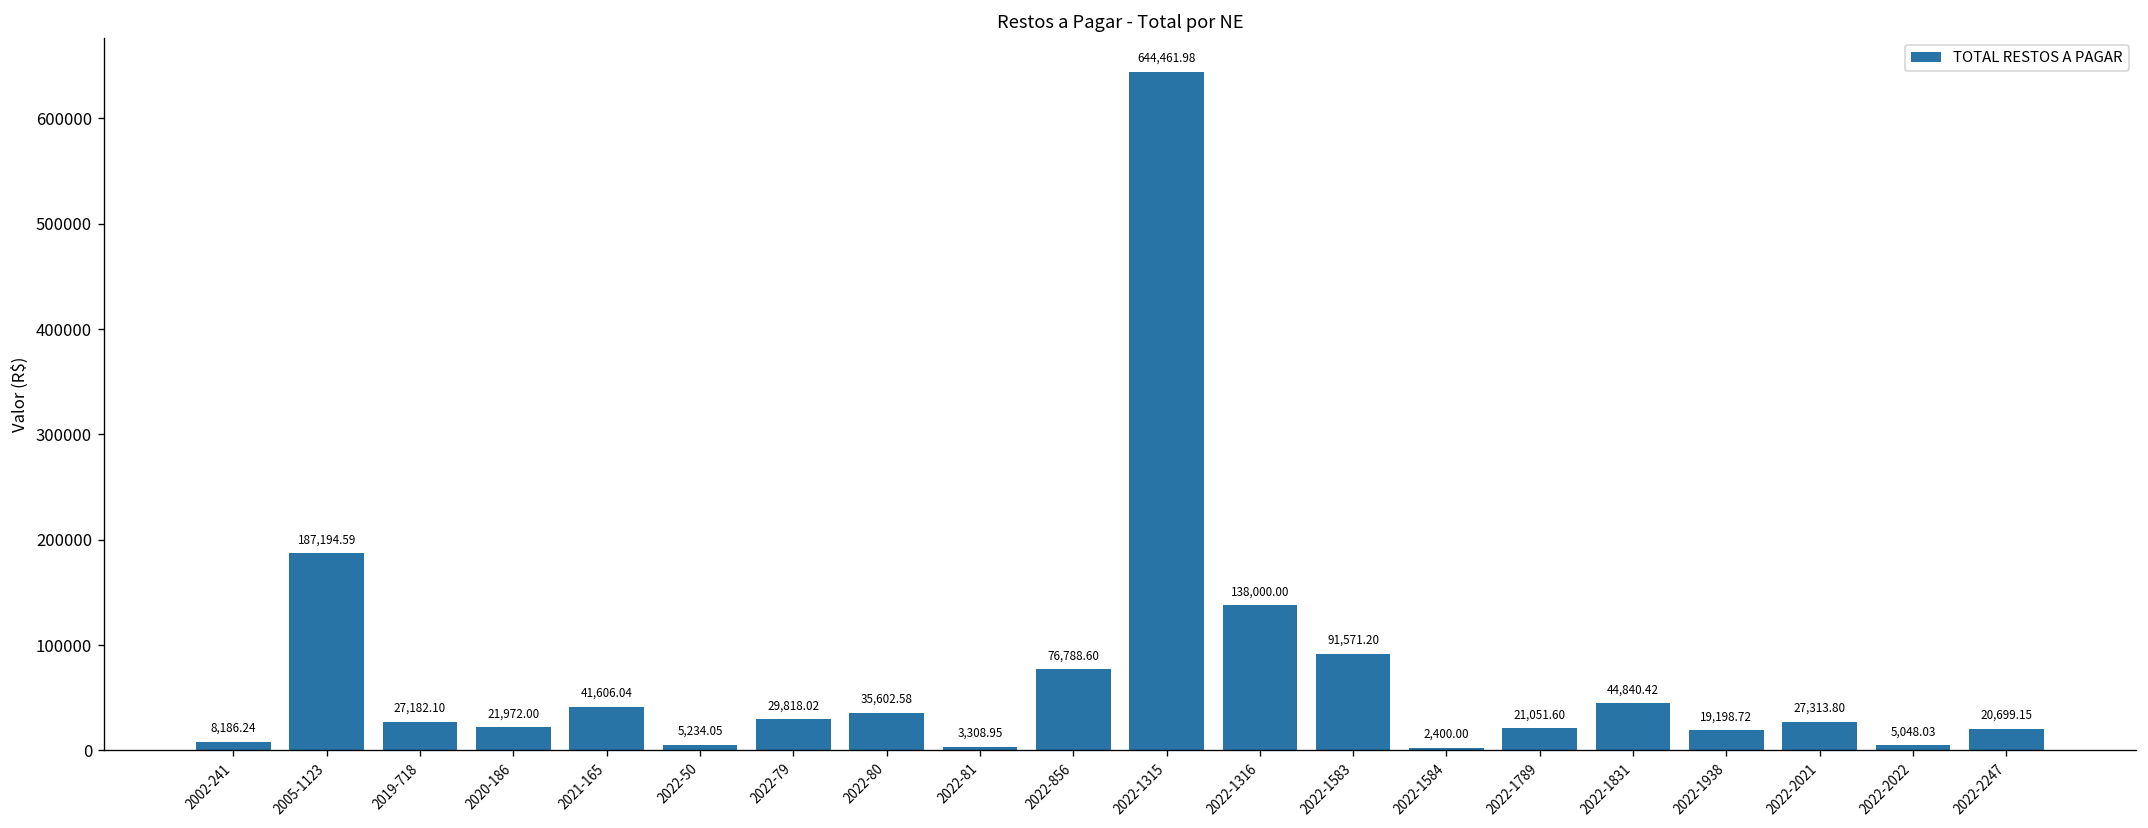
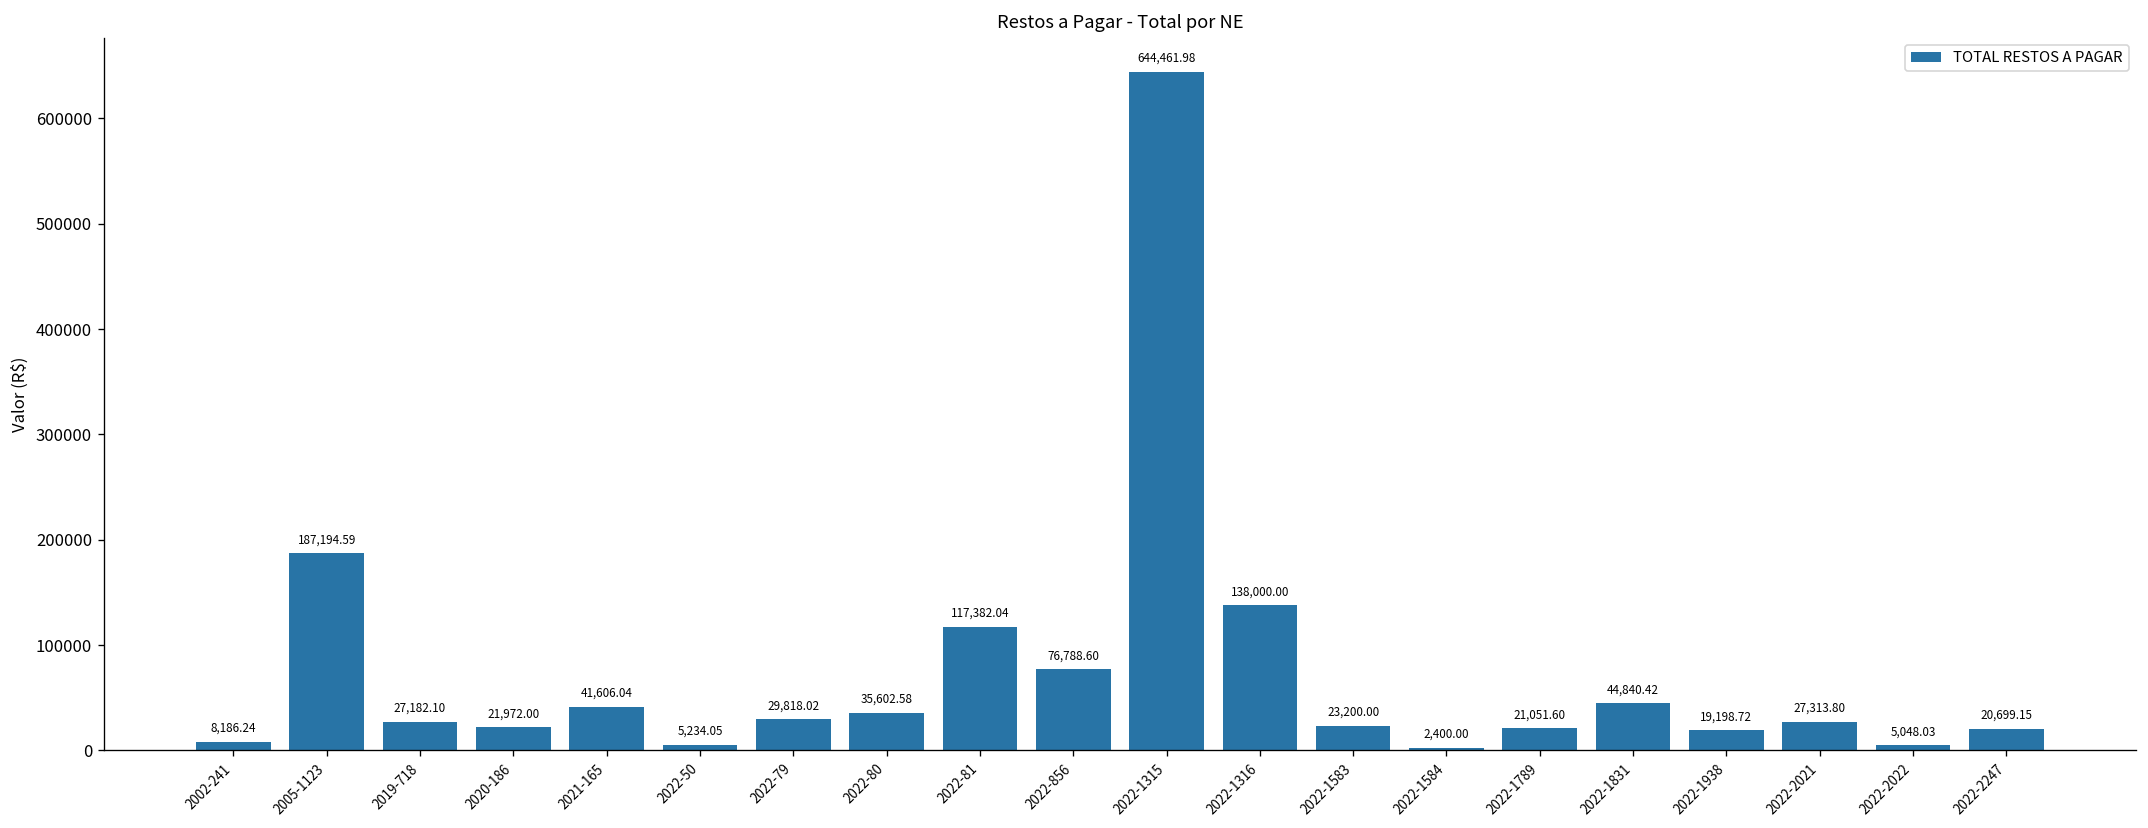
2022-81: 3,308.95 -> 117,382.04
2022-1583: 91,571.20 -> 23,200.00
